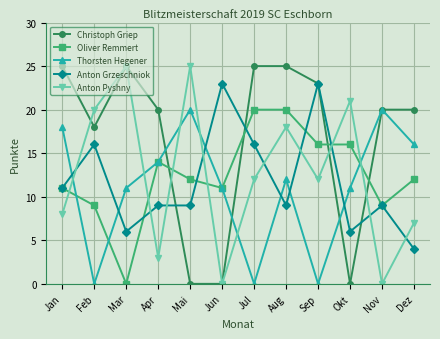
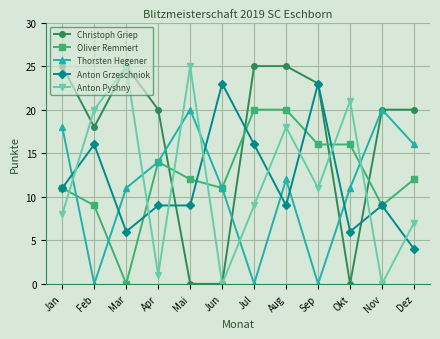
Anton Pyshny, Apr: 3 -> 1
Anton Pyshny, Jul: 12 -> 9
Anton Pyshny, Sep: 12 -> 11
